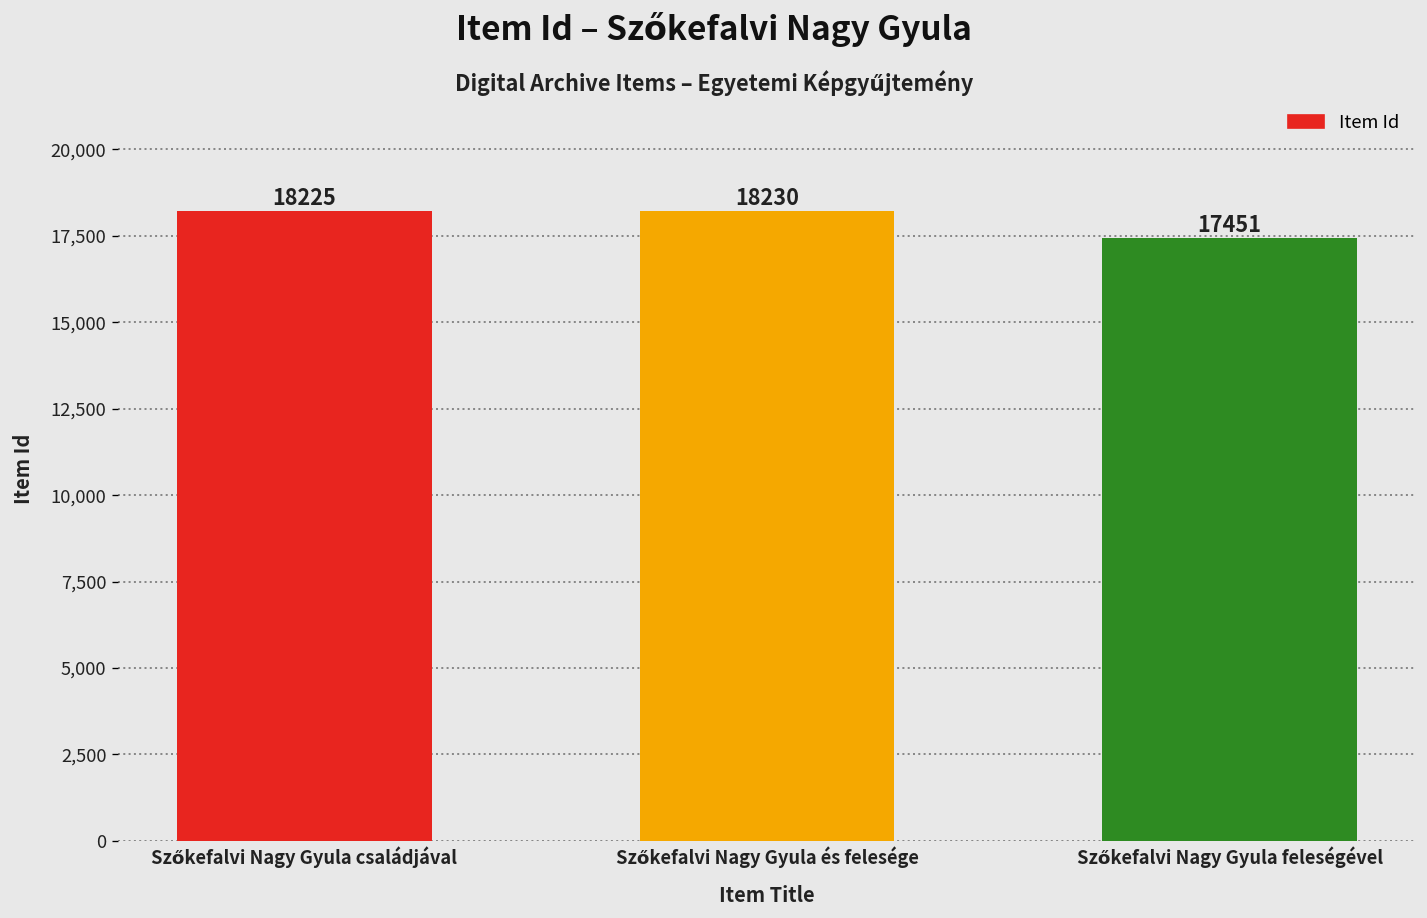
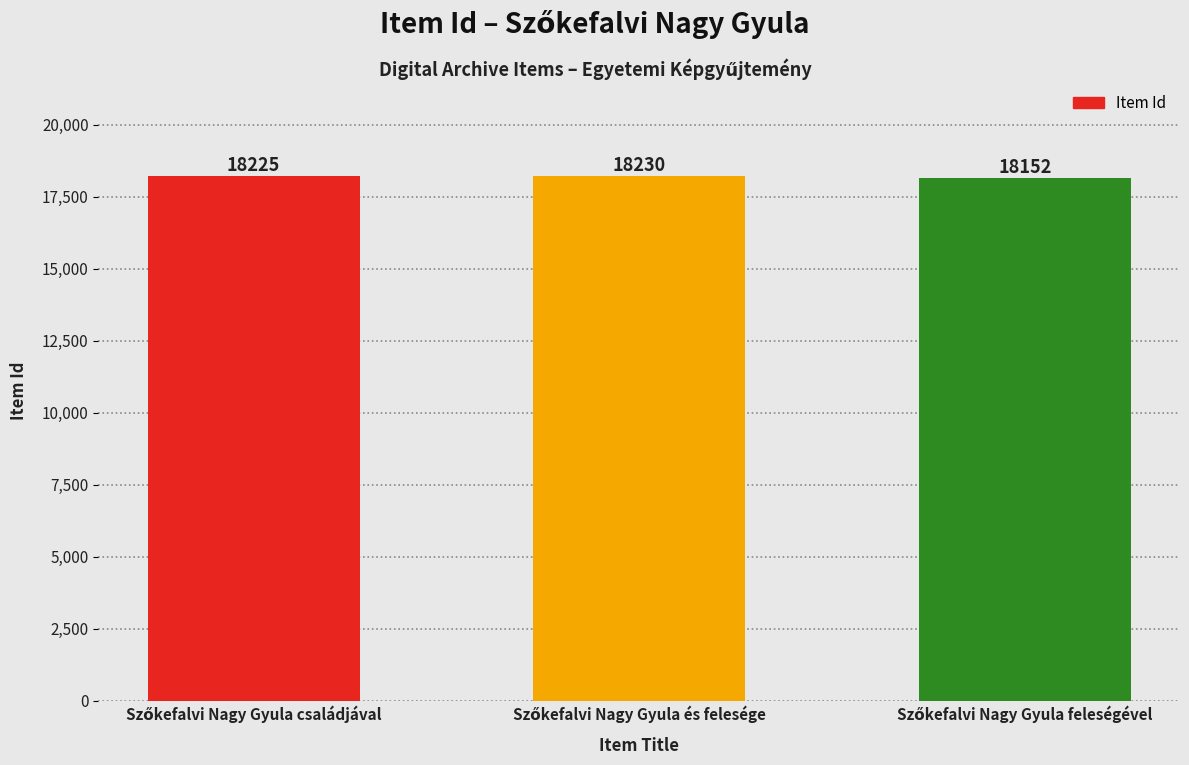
Szőkefalvi Nagy Gyula feleségével: 17451 -> 18152
